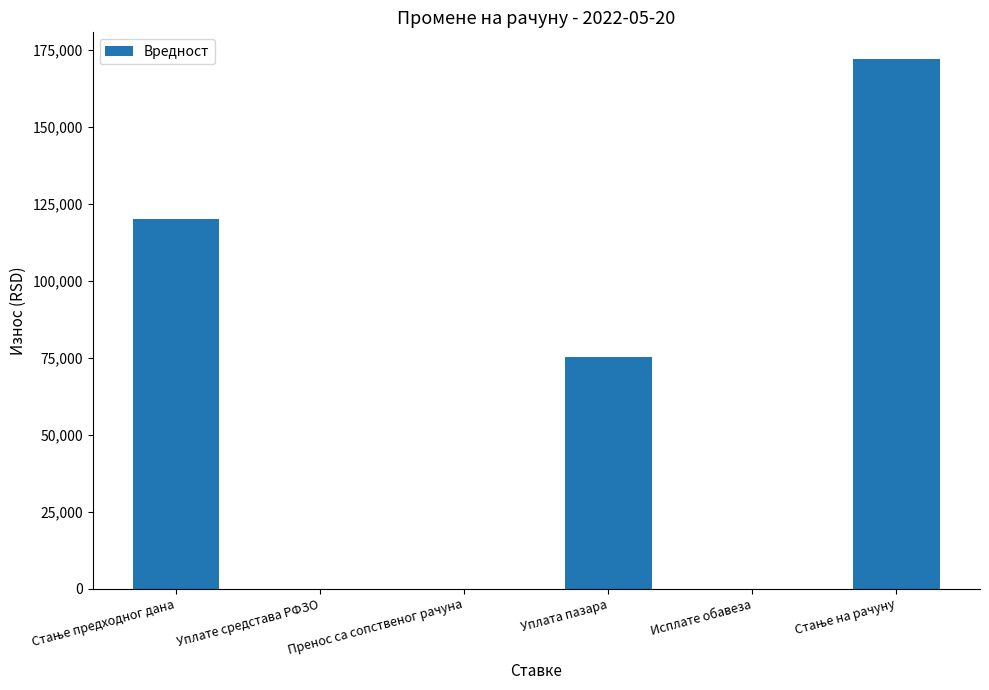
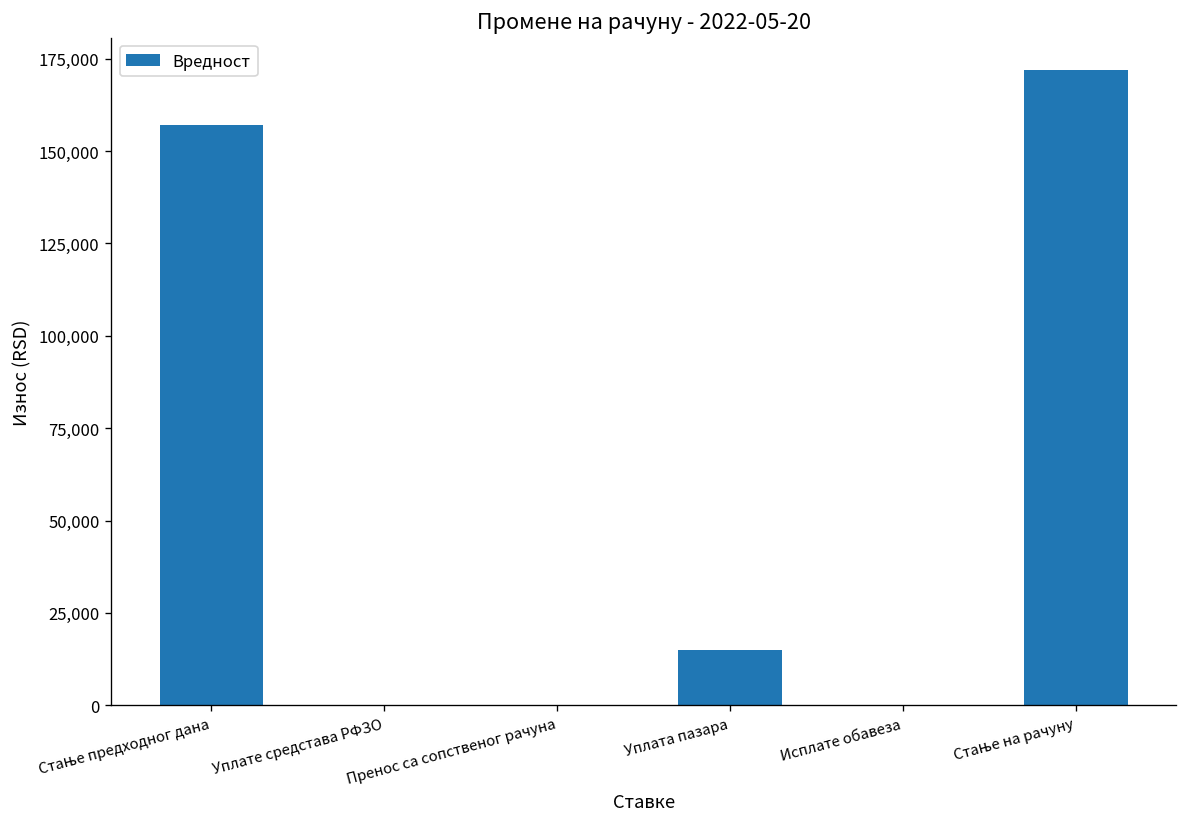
Стање предходног дана: 120,000 -> 157,000
Уплата пазара: 75,000 -> 15,000
